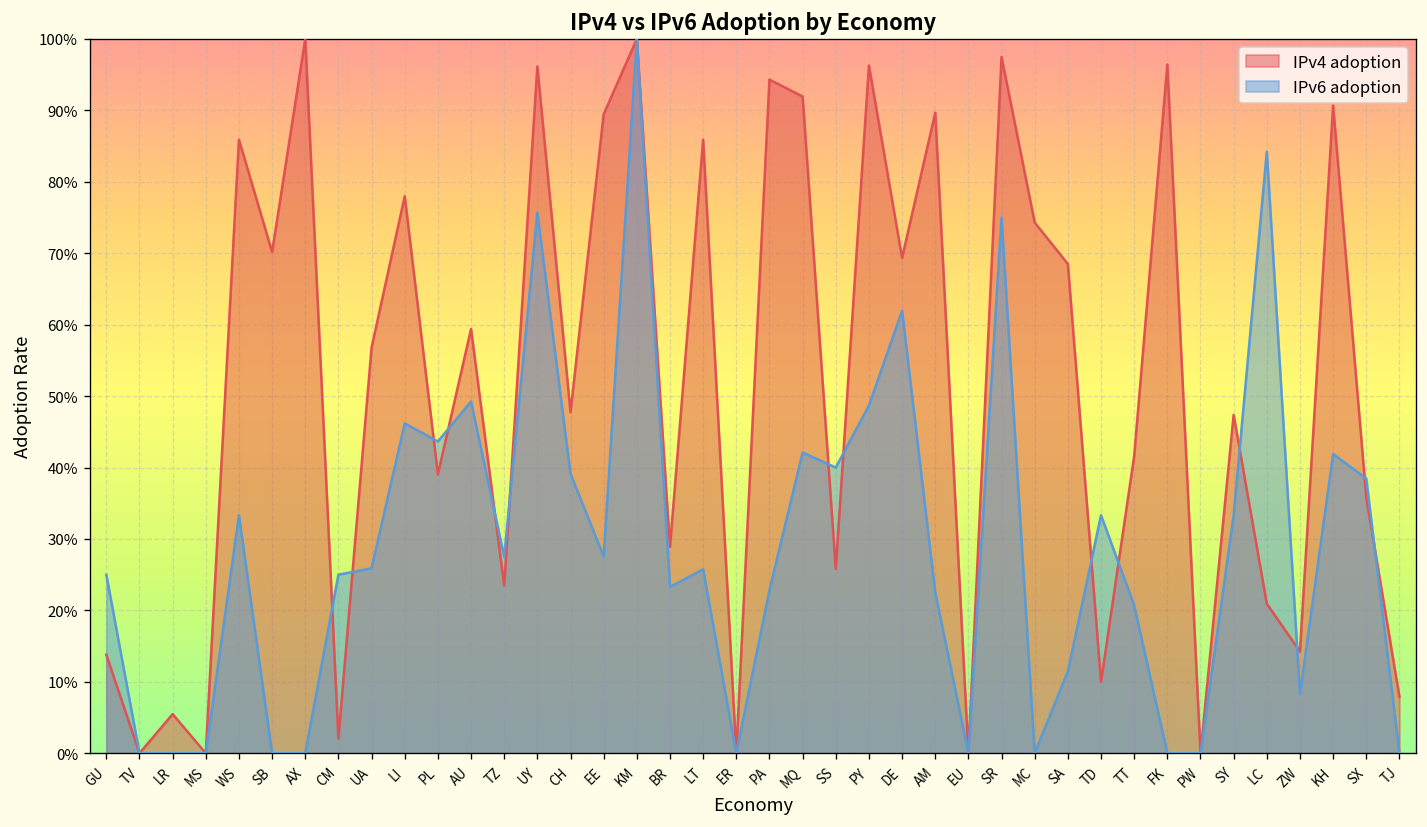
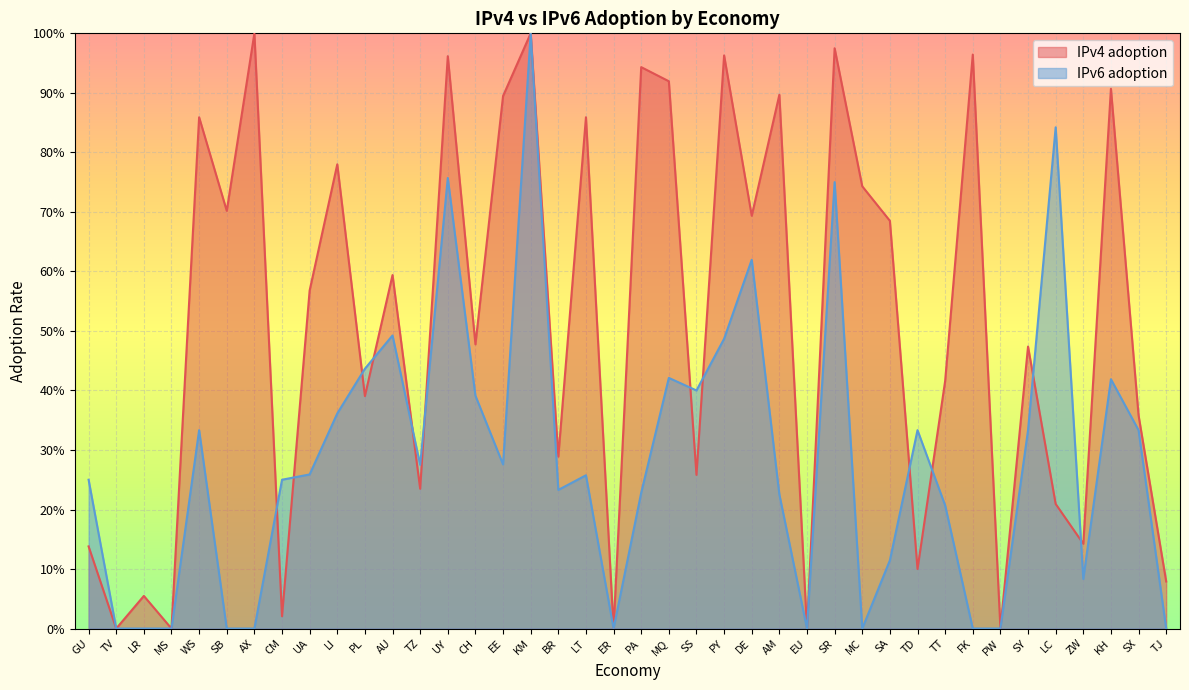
IPv6 adoption, LI: 46% -> 36%
IPv6 adoption, SX: 38% -> 33%
